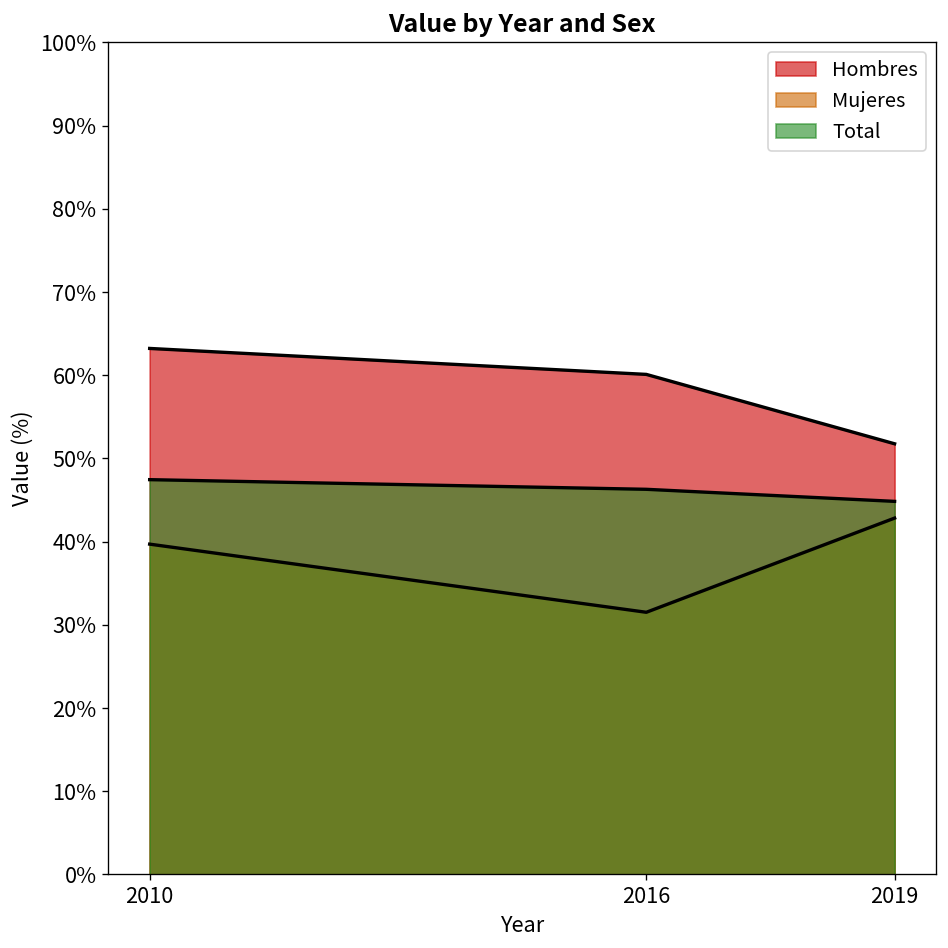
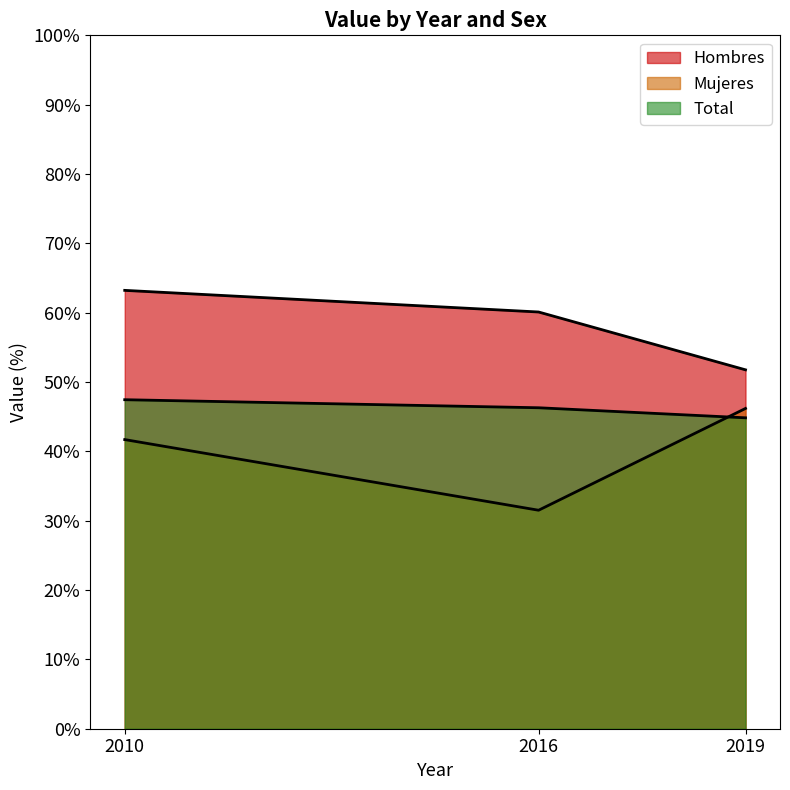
Mujeres, 2010: 40% -> 42%
Mujeres, 2019: 43% -> 46%
